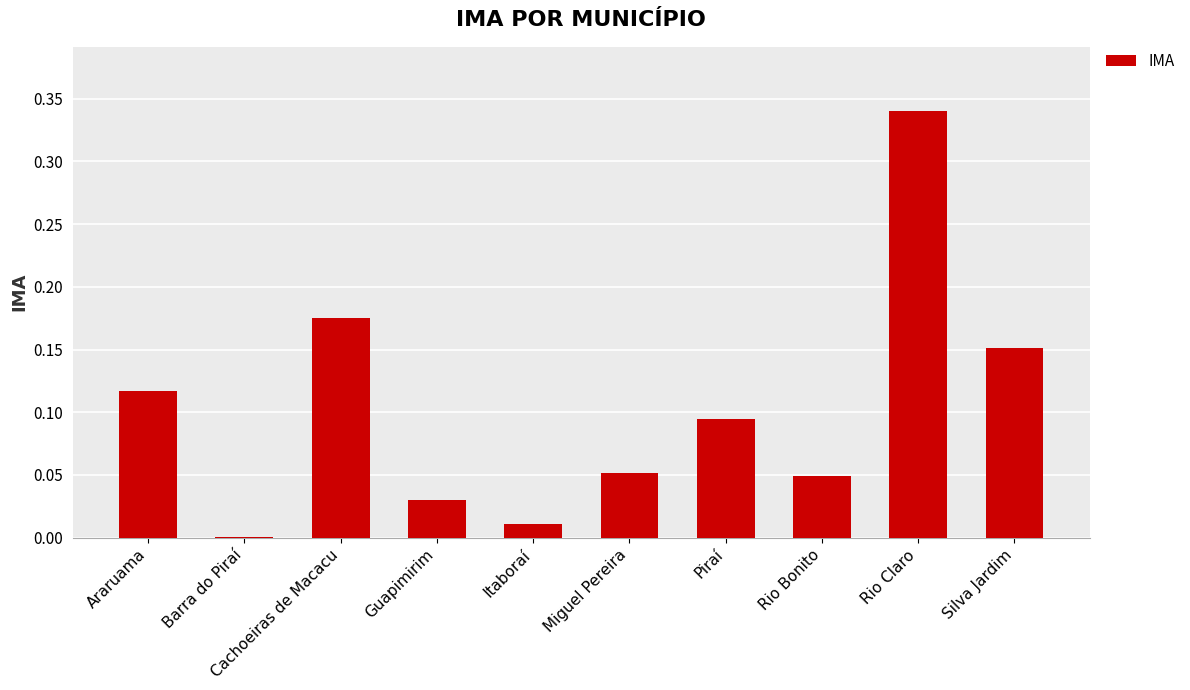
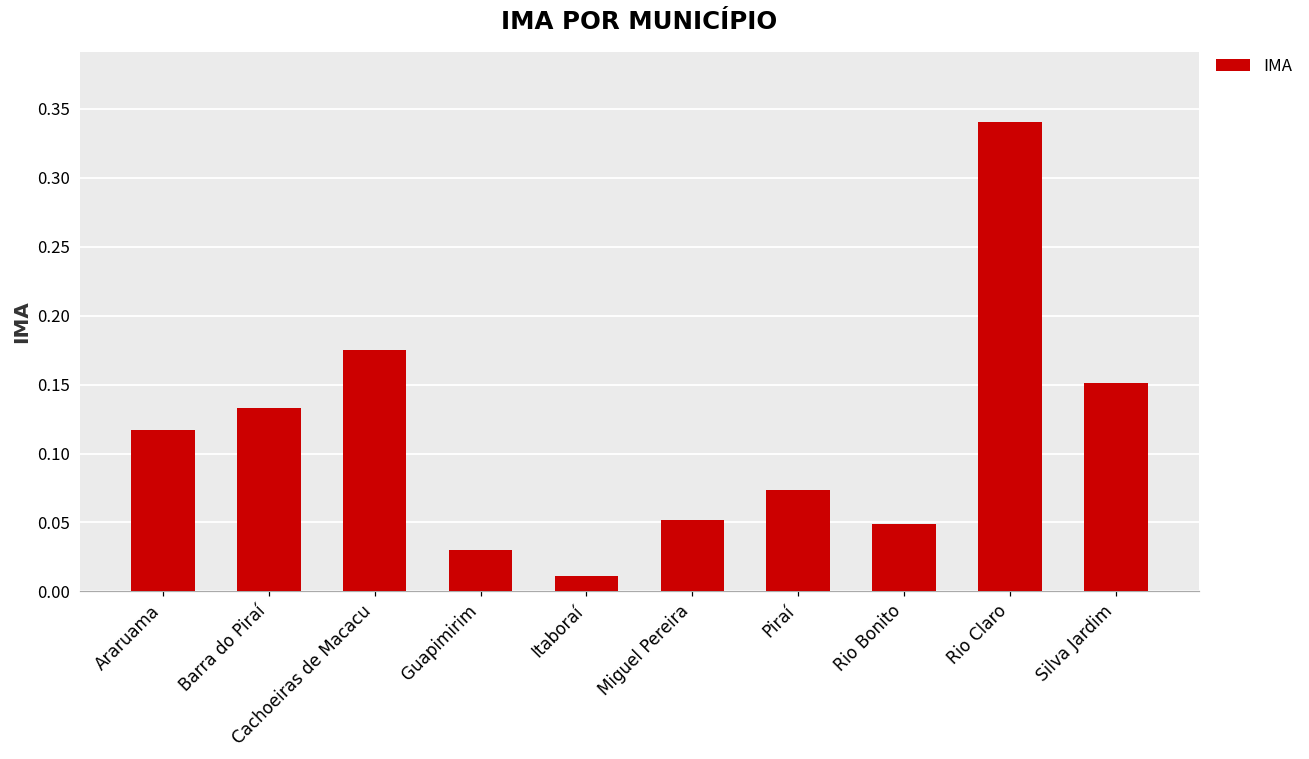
Barra do Piraí: 0.001 -> 0.133
Piraí: 0.095 -> 0.074
